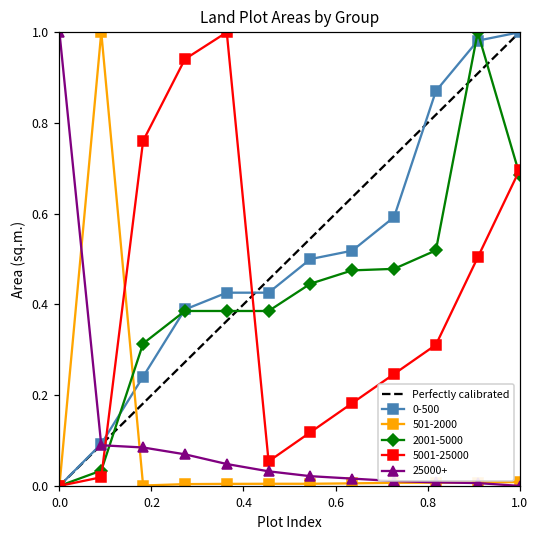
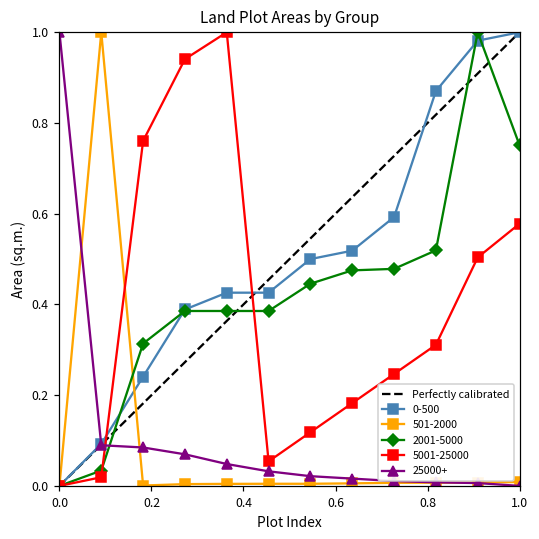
2001-5000, 1.0: 0.69 -> 0.75
5001-25000, 1.0: 0.70 -> 0.58
